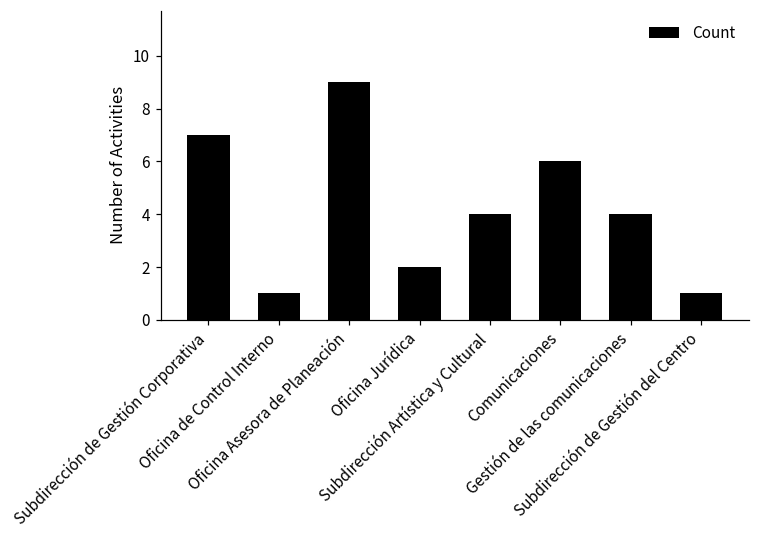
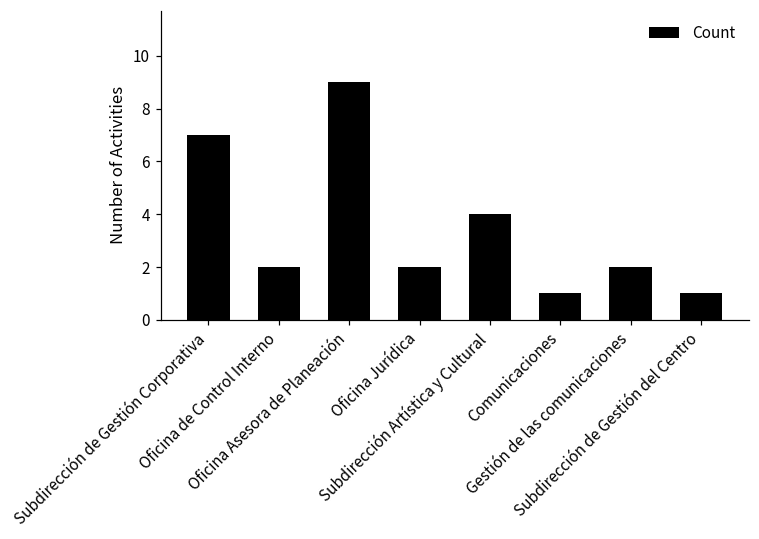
Oficina de Control Interno: 1 -> 2
Comunicaciones: 6 -> 1
Gestión de las comunicaciones: 4 -> 2
